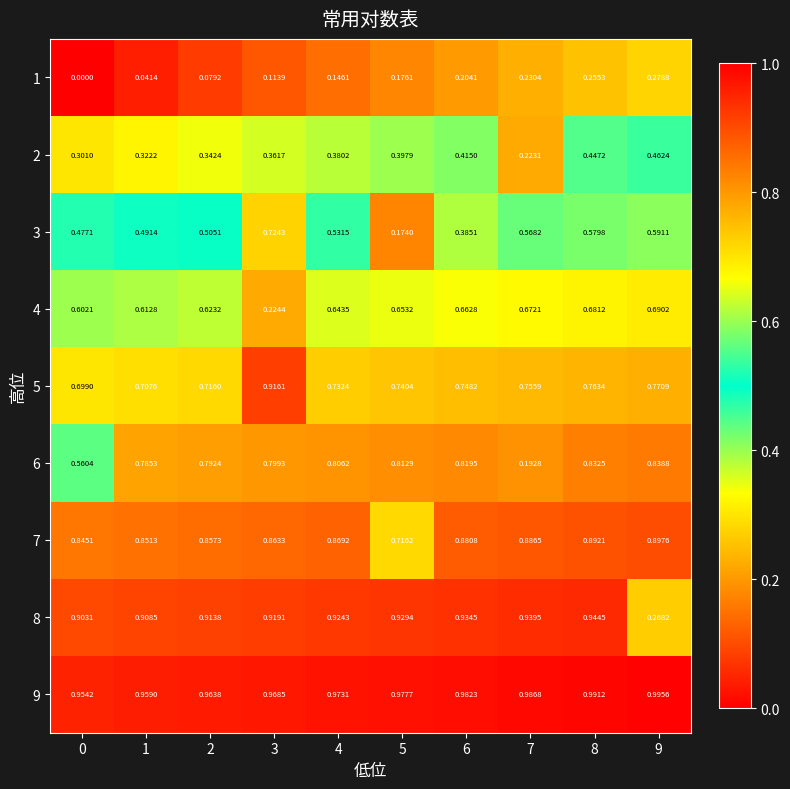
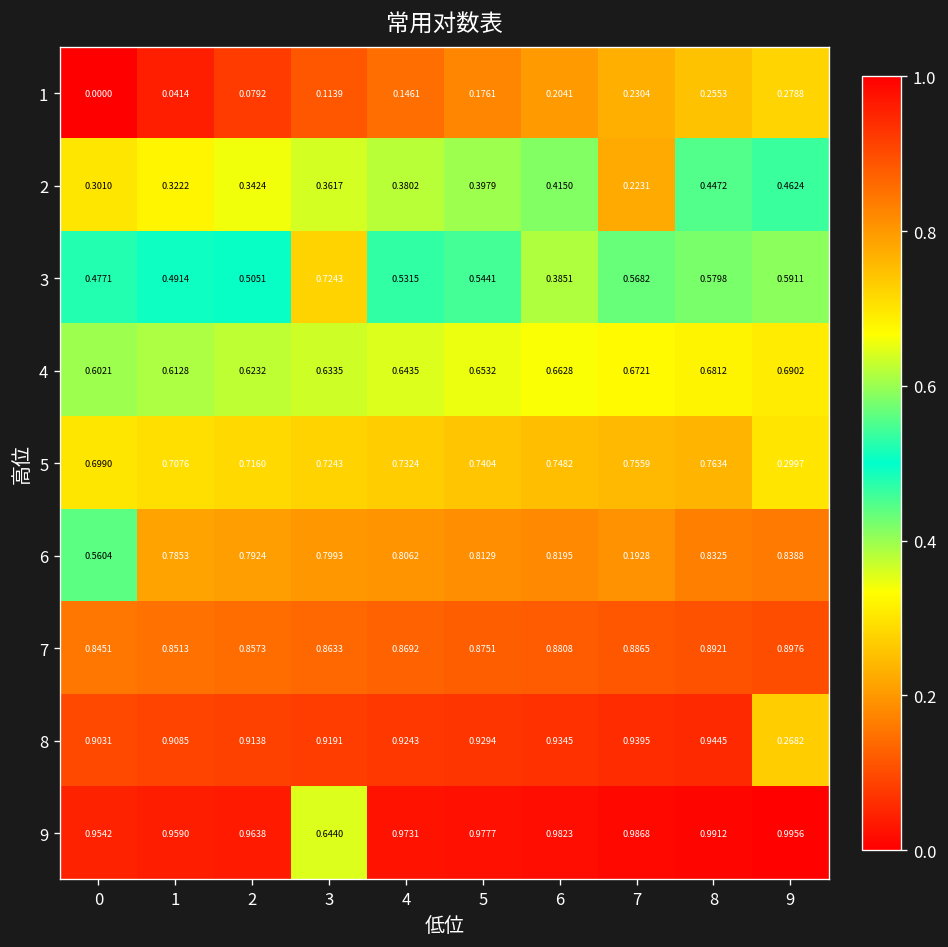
3, 5: 0.1740 -> 0.5441
4, 3: 0.2244 -> 0.6335
5, 3: 0.9161 -> 0.7243
5, 9: 0.7709 -> 0.2997
7, 5: 0.7162 -> 0.8751
9, 3: 0.9685 -> 0.6440
